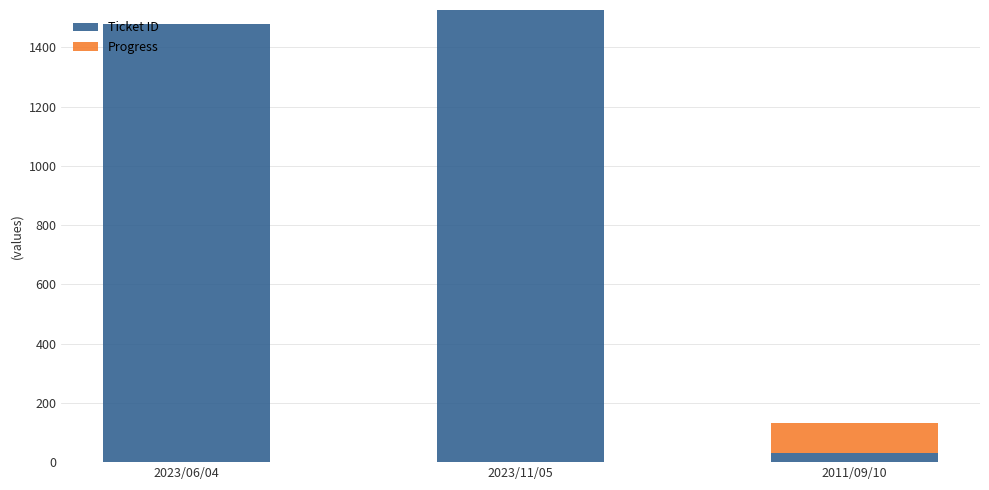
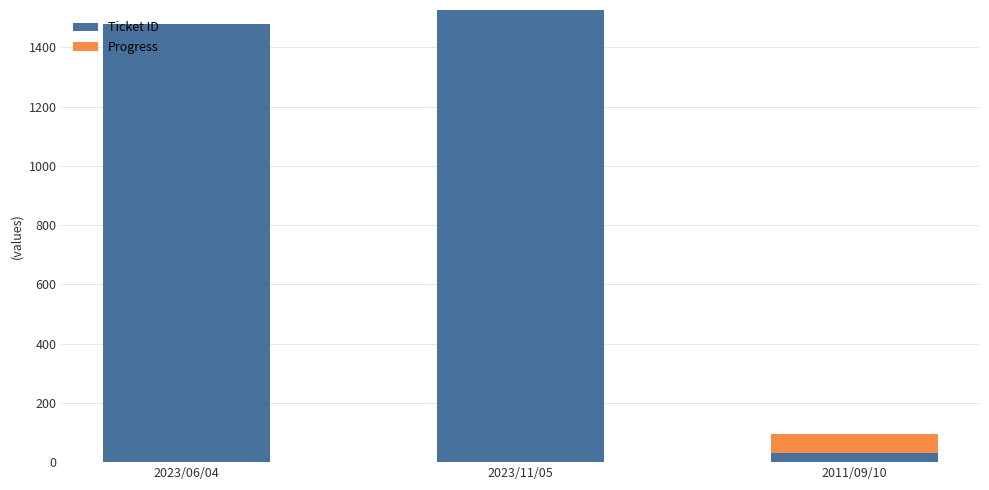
Progress, 2011/09/10: 100 -> 60
